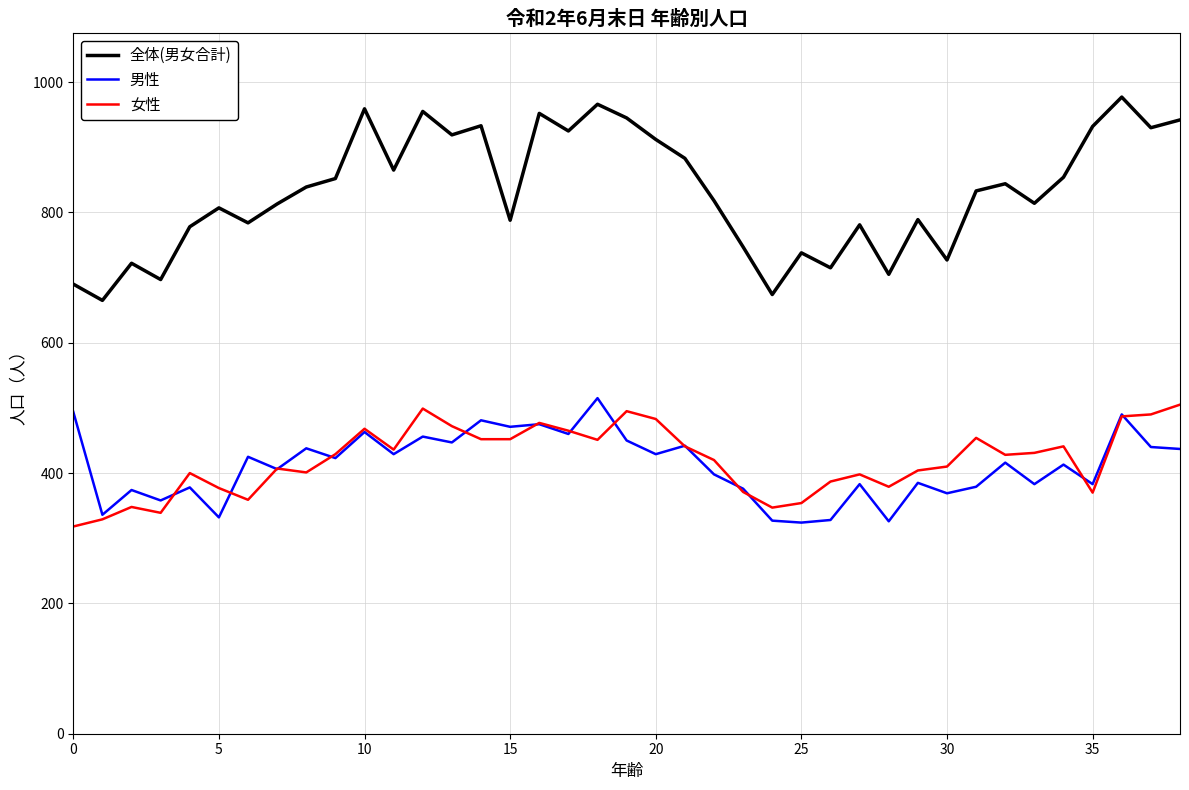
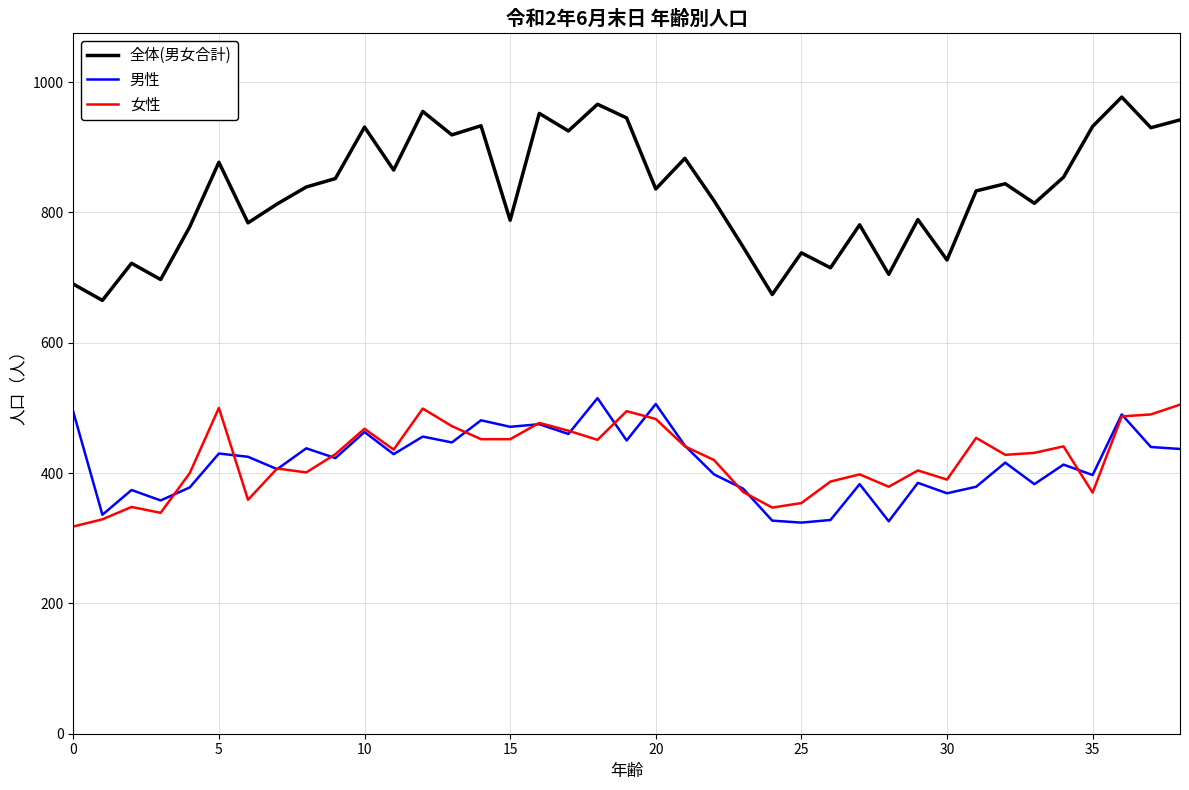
全体(男女合計), 5: 810 -> 880
男性, 5: 330 -> 430
女性, 5: 380 -> 500
全体(男女合計), 10: 960 -> 930
全体(男女合計), 20: 910 -> 840
男性, 20: 430 -> 510
女性, 30: 410 -> 390
男性, 35: 380 -> 400
